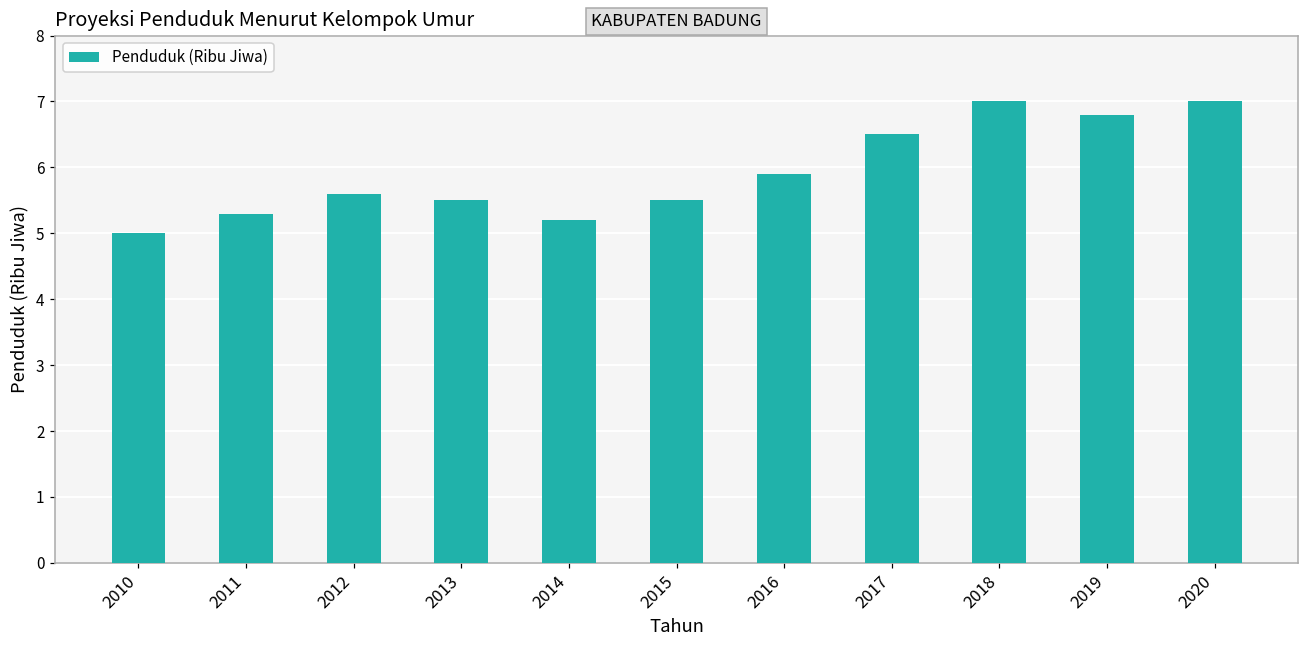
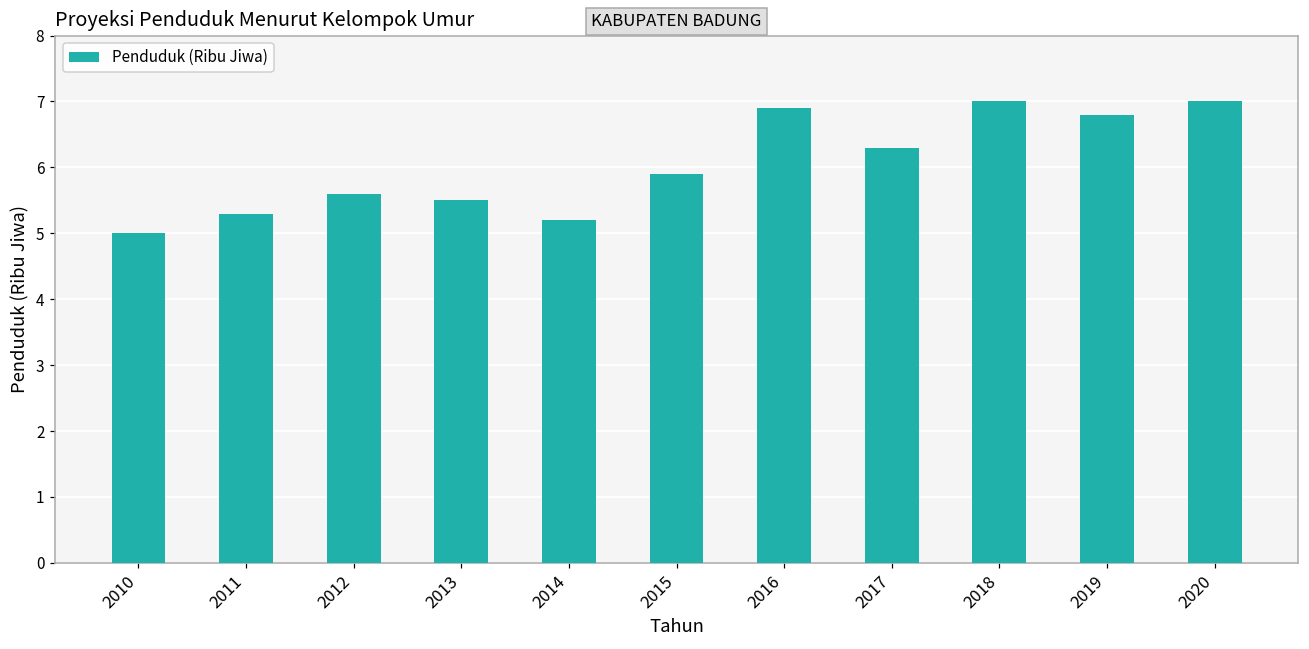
2015: 5.5 -> 5.9
2016: 5.9 -> 6.9
2017: 6.5 -> 6.3
